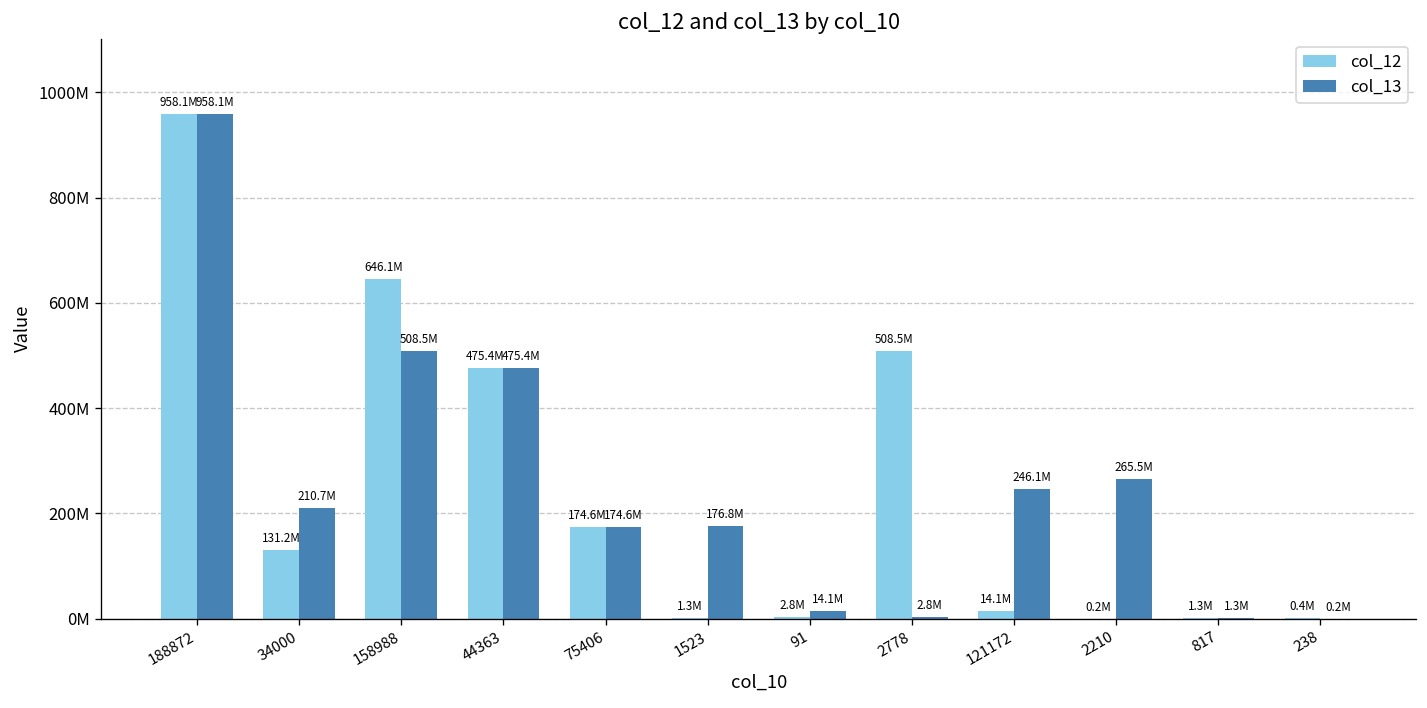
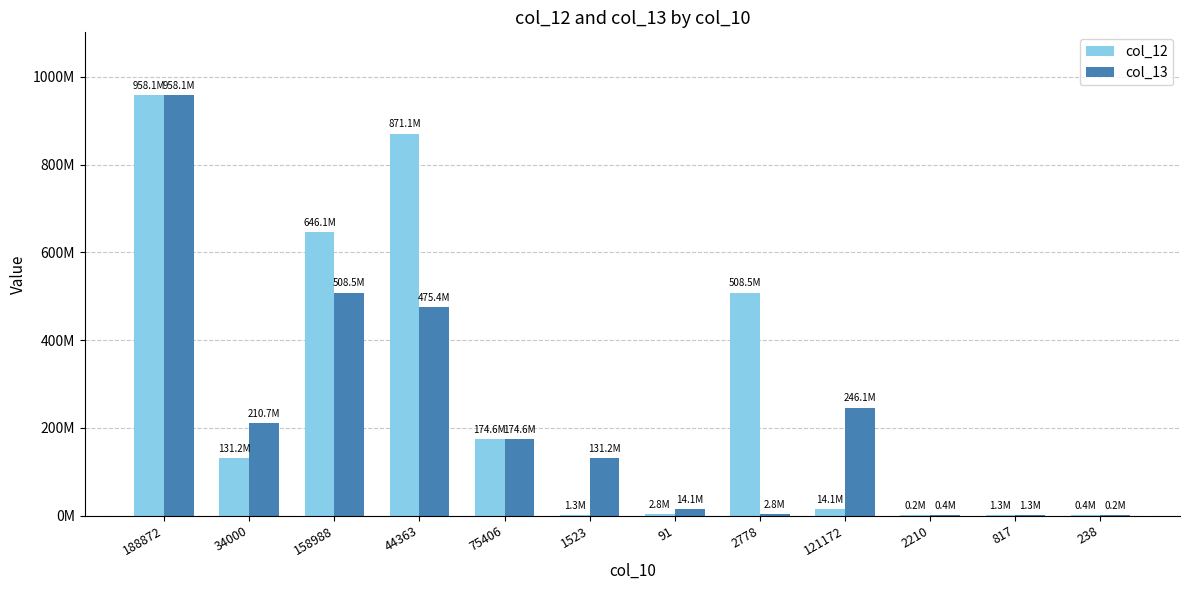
col_12, 44363: 475.4M -> 871.1M
col_13, 1523: 176.8M -> 131.2M
col_13, 2210: 265.5M -> 0.4M
